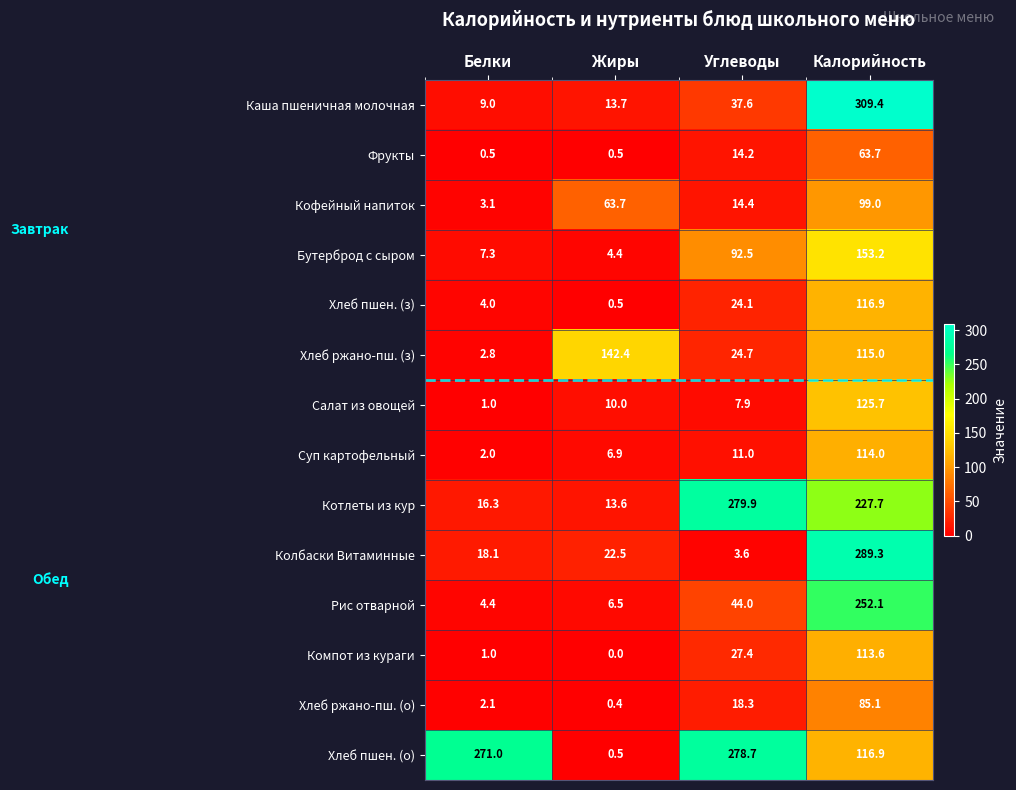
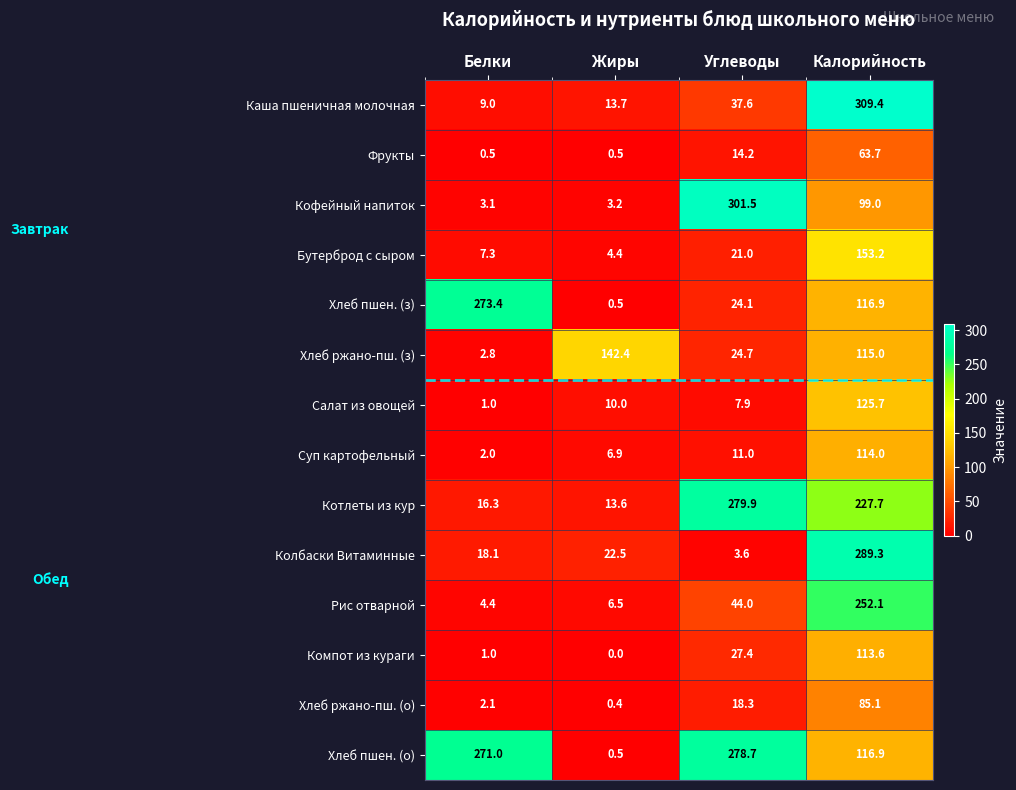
Кофейный напиток, Жиры: 63.7 -> 3.2
Кофейный напиток, Углеводы: 14.4 -> 301.5
Бутерброд с сыром, Углеводы: 92.5 -> 21.0
Хлеб пшен. (з), Белки: 4.0 -> 273.4
